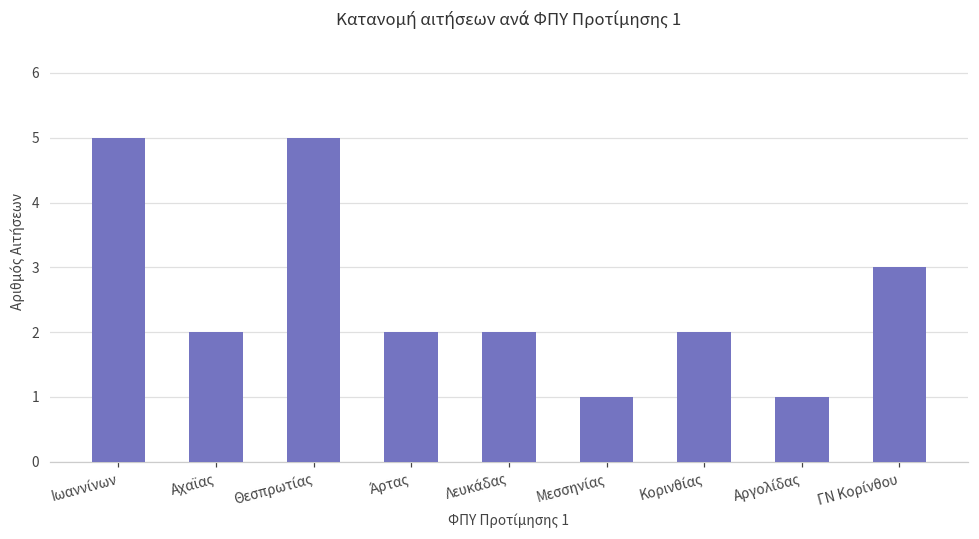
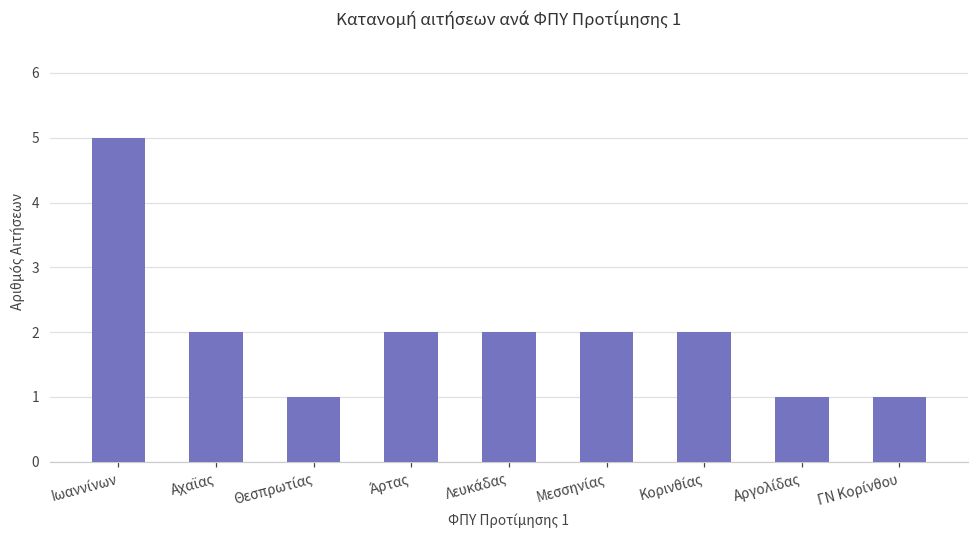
Θεσπρωτίας: 5 -> 1
Μεσσηνίας: 1 -> 2
ΓΝ Κορίνθου: 3 -> 1
